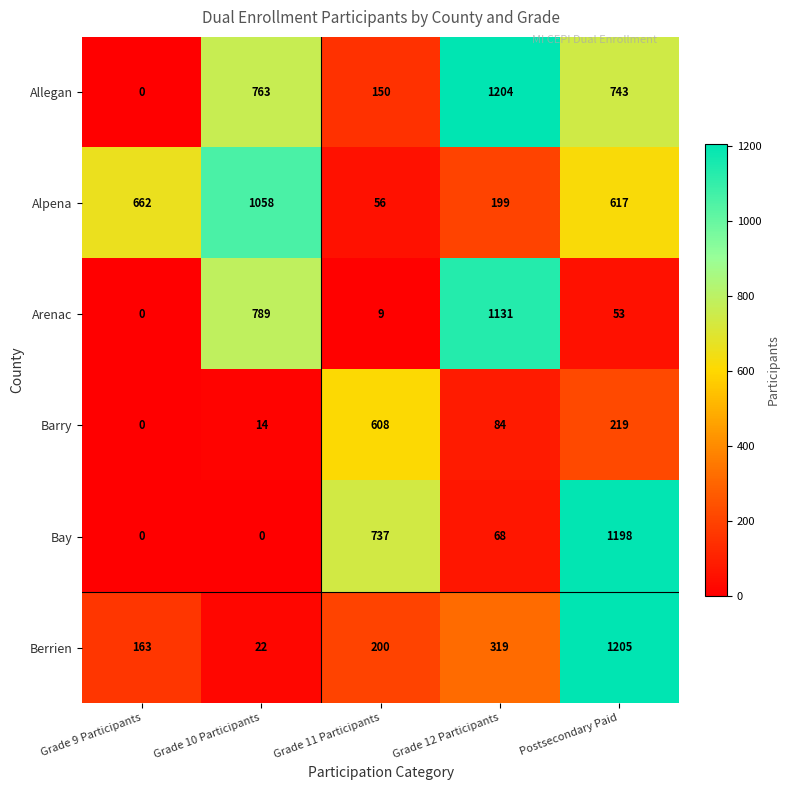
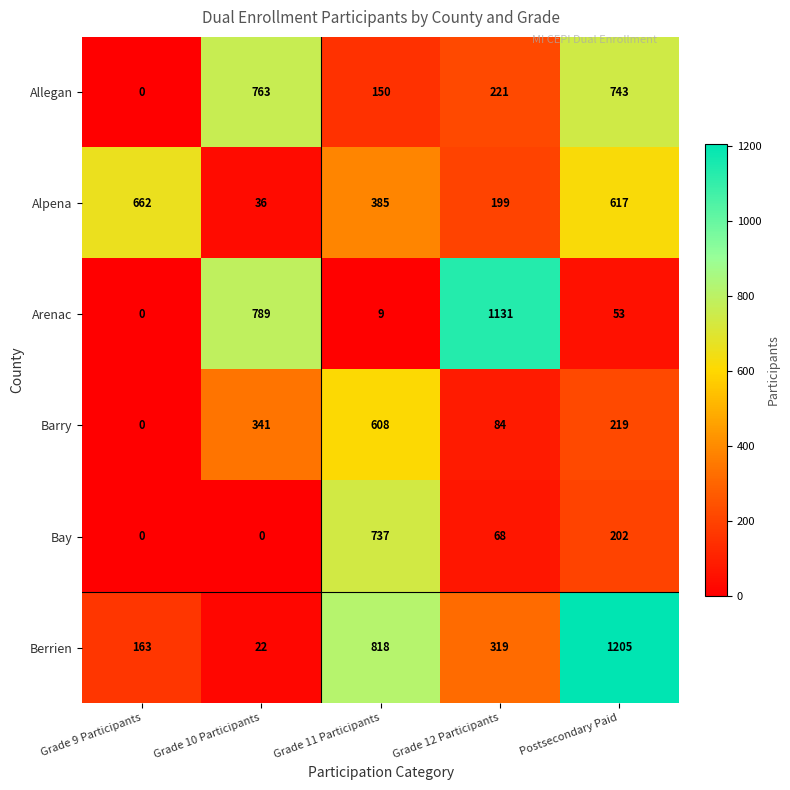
Allegan, Grade 12 Participants: 1204 -> 221
Alpena, Grade 10 Participants: 1058 -> 36
Alpena, Grade 11 Participants: 56 -> 385
Barry, Grade 10 Participants: 14 -> 341
Bay, Postsecondary Paid: 1198 -> 202
Berrien, Grade 11 Participants: 200 -> 818
